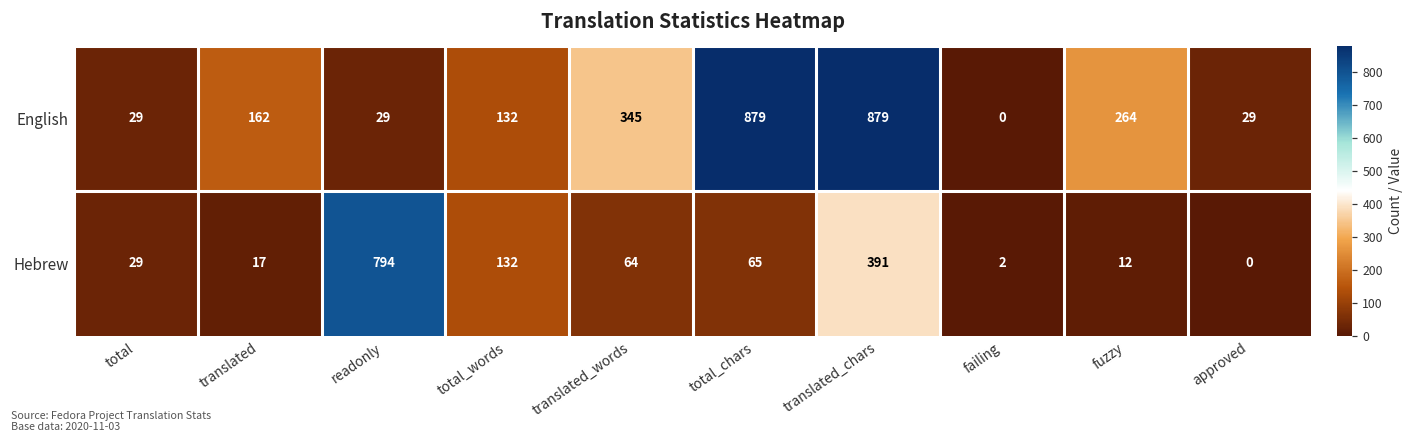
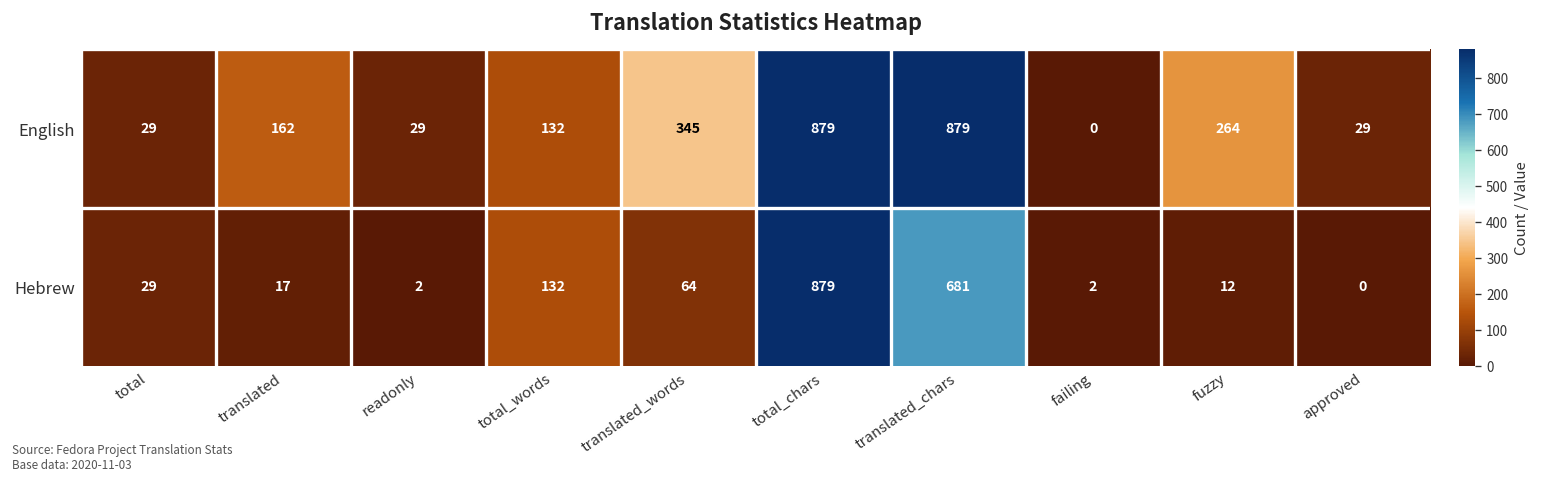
Hebrew, readonly: 794 -> 2
Hebrew, total_chars: 65 -> 879
Hebrew, translated_chars: 391 -> 681
